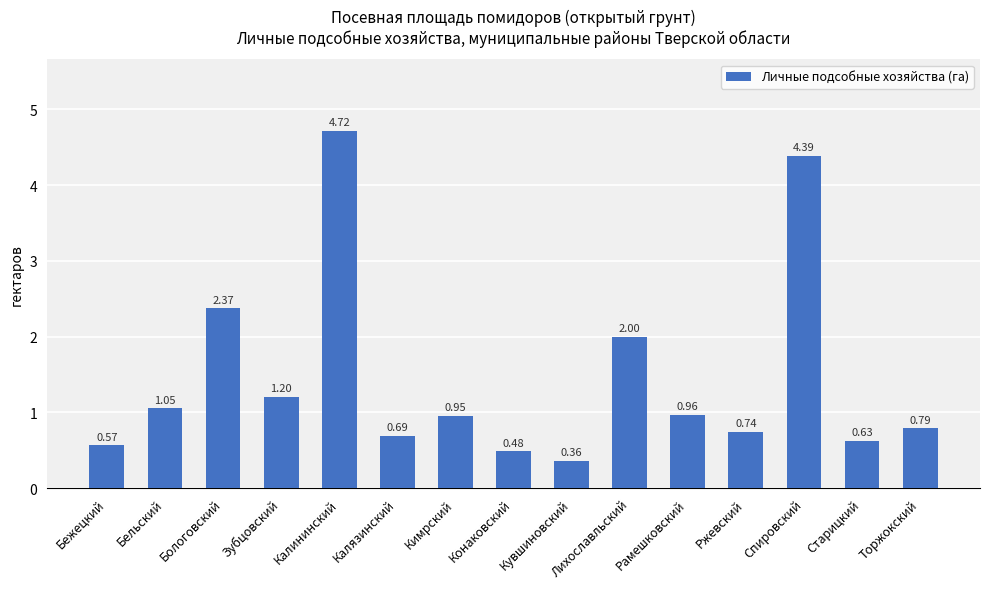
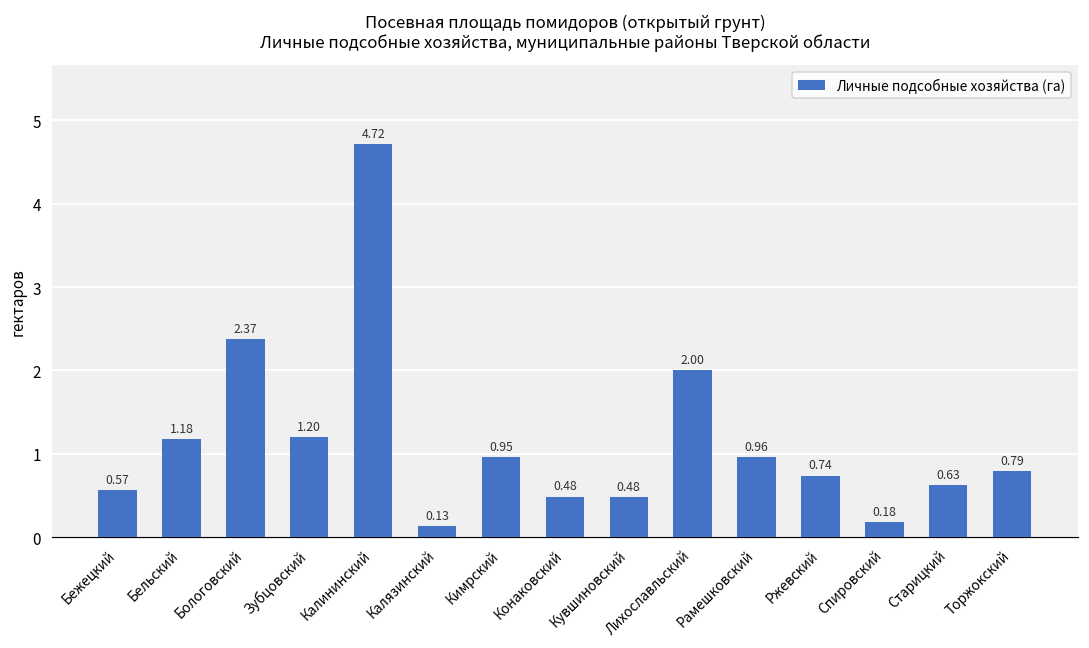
Бельский: 1.05 -> 1.18
Калязинский: 0.69 -> 0.13
Кувшиновский: 0.36 -> 0.48
Спировский: 4.39 -> 0.18
